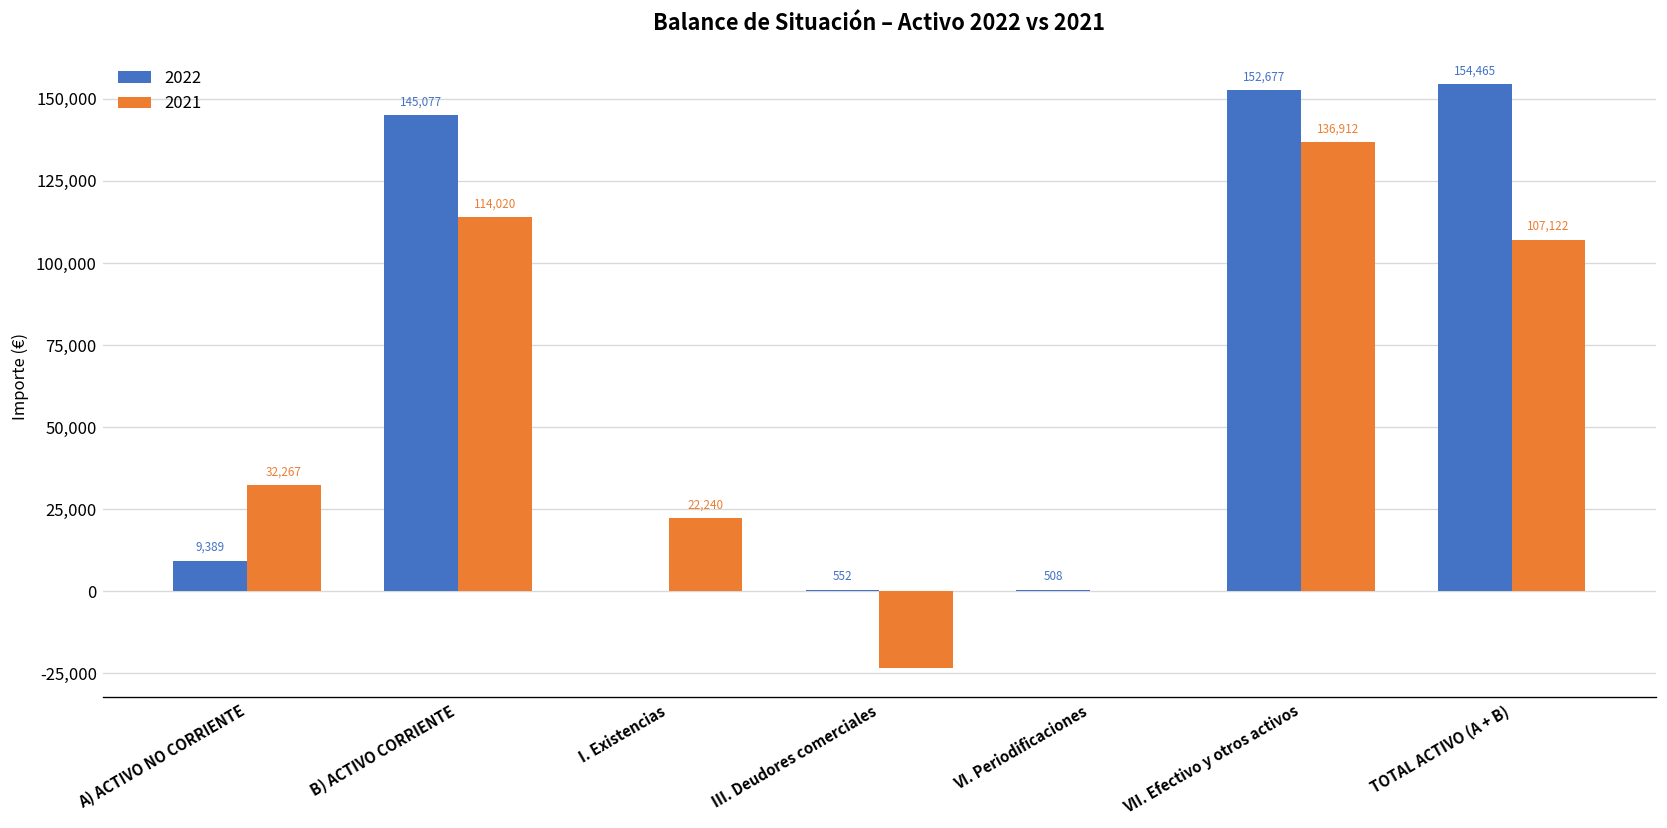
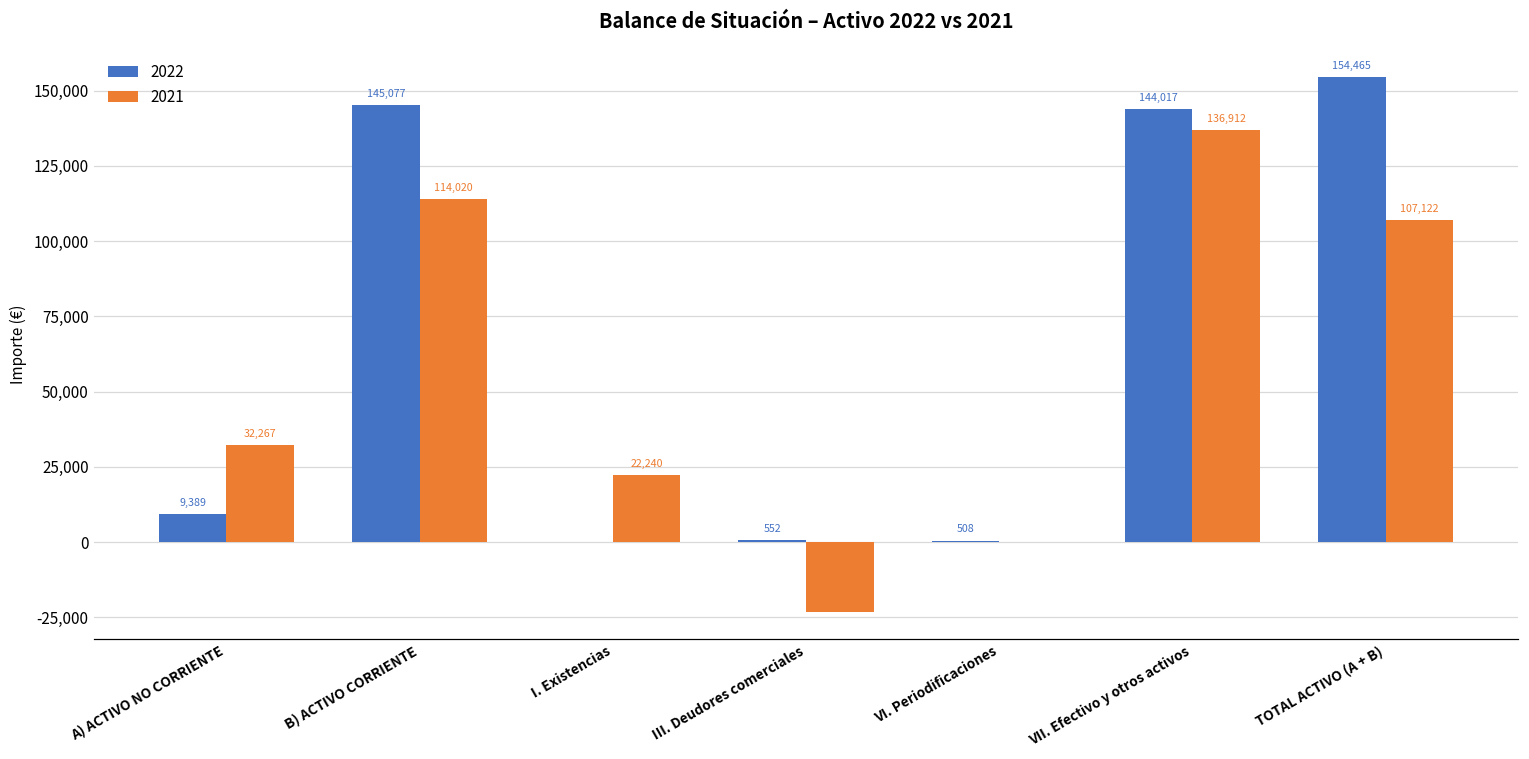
2022, VII. Efectivo y otros activos: 152,677 -> 144,017
